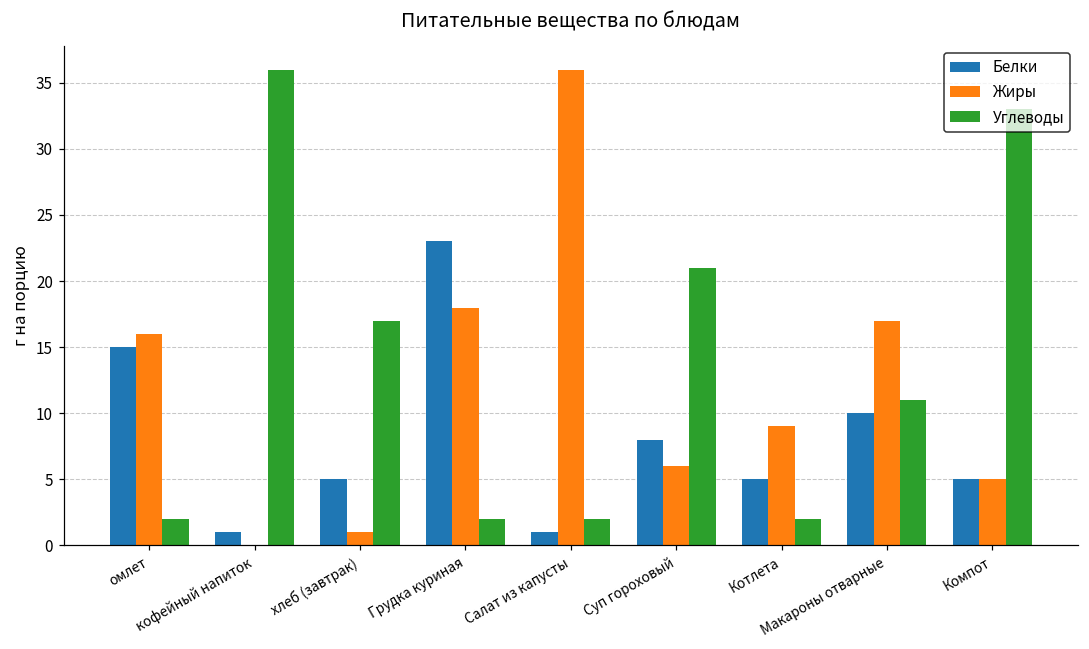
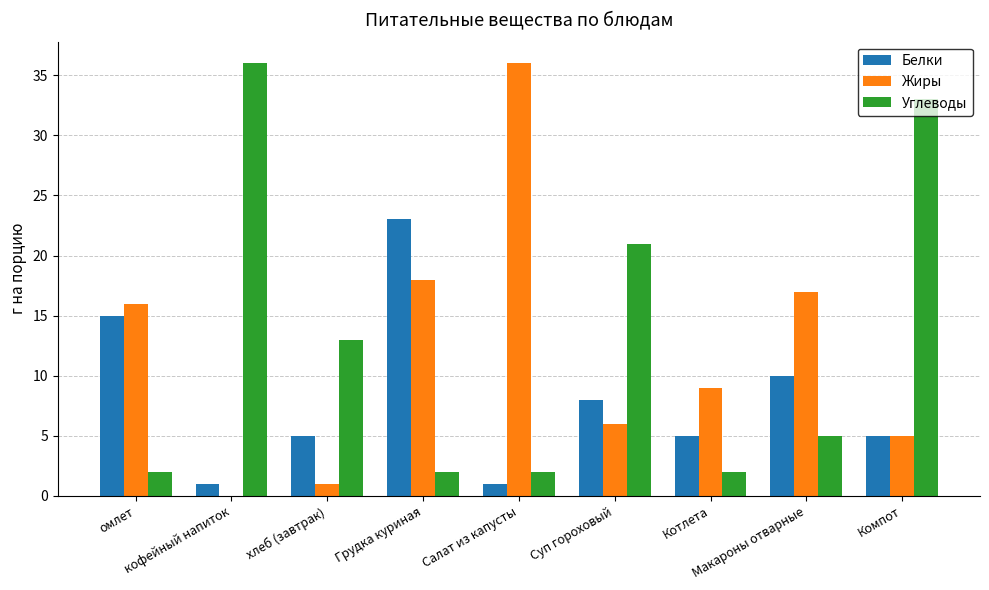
Углеводы, хлеб (завтрак): 17 -> 13
Углеводы, Макароны отварные: 11 -> 5
